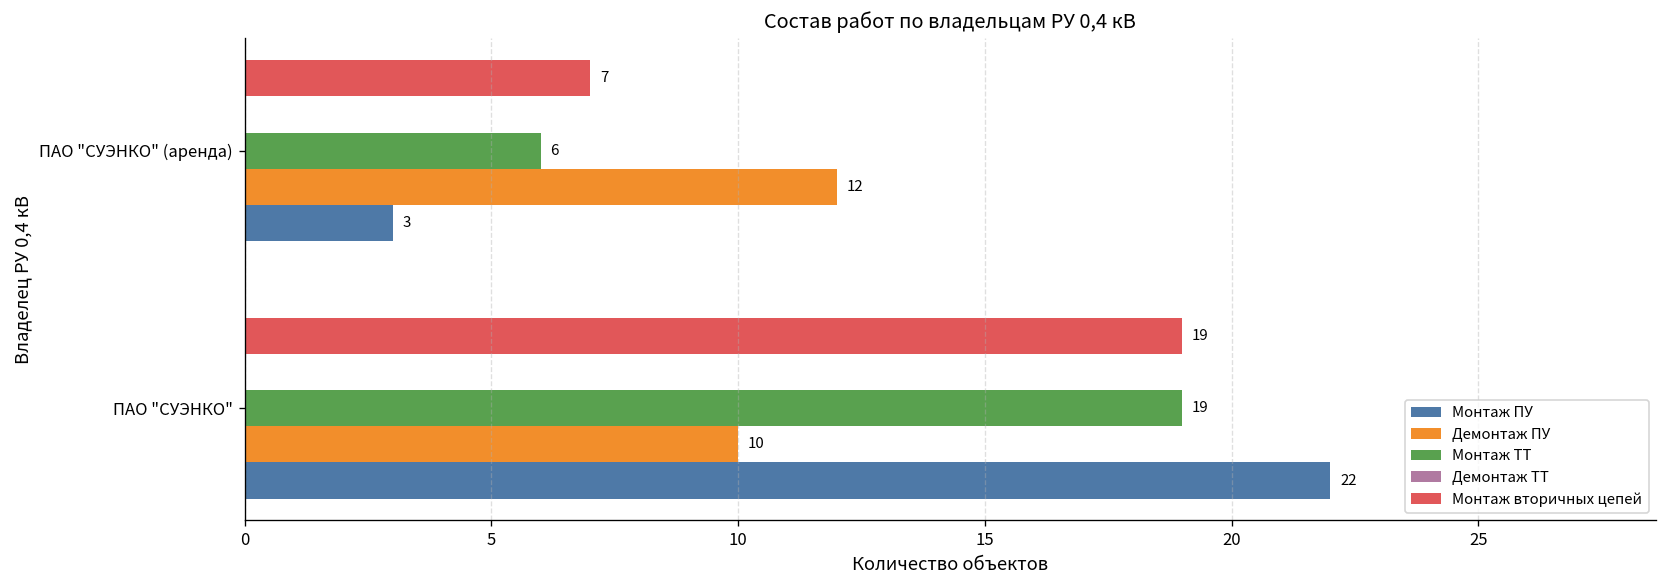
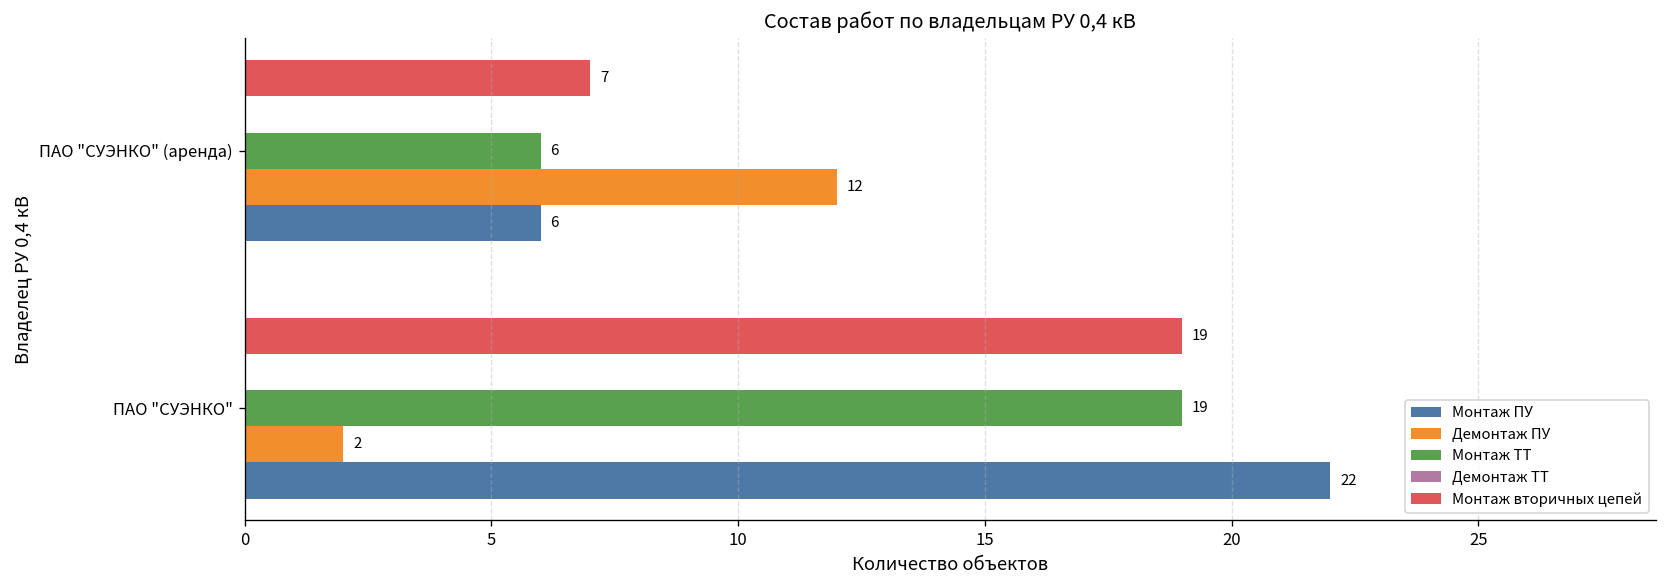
Монтаж ПУ, ПАО "СУЭНКО" (аренда): 3 -> 6
Демонтаж ПУ, ПАО "СУЭНКО": 10 -> 2
